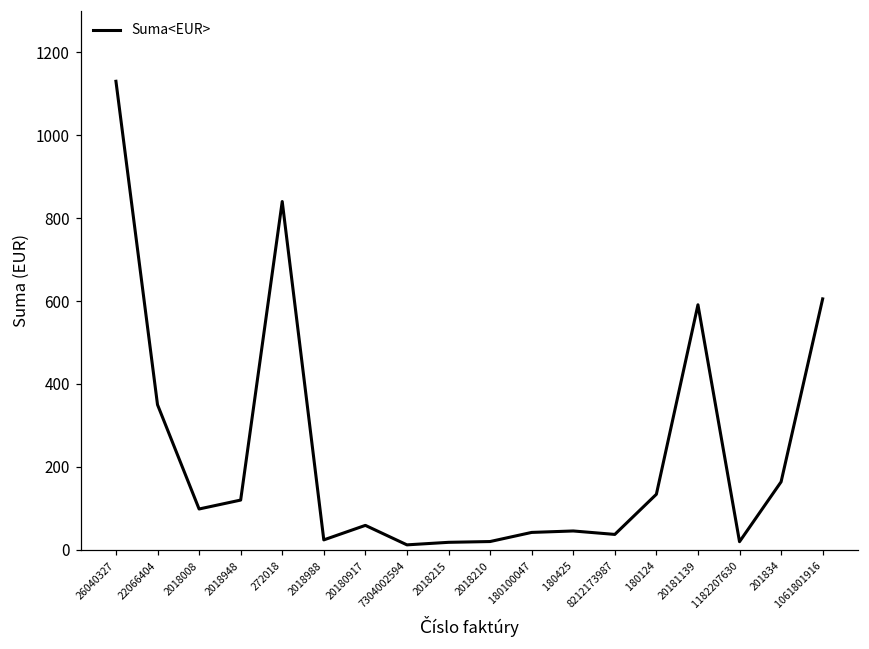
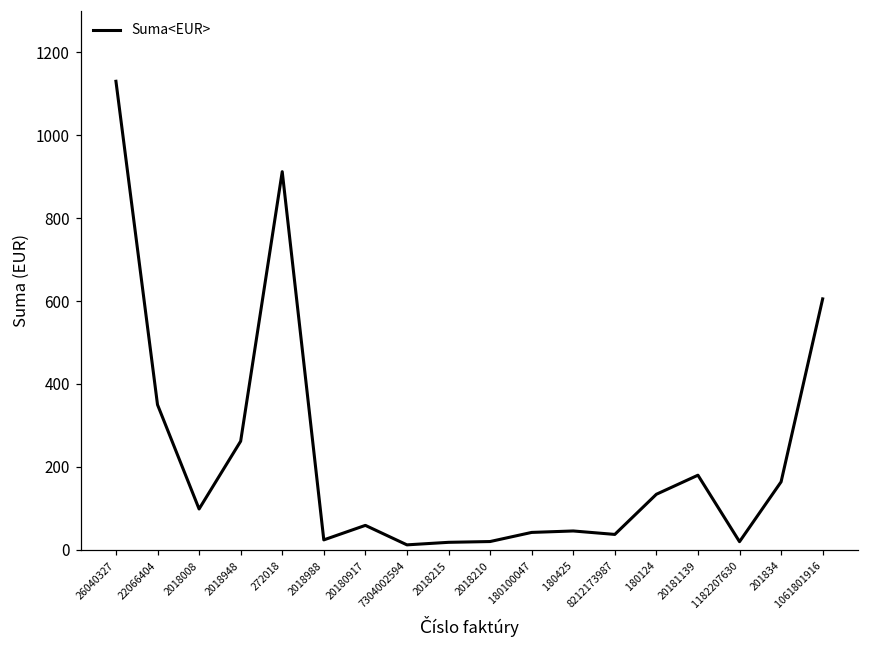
2018948: 120 -> 260
272018: 840 -> 910
20181139: 590 -> 180
